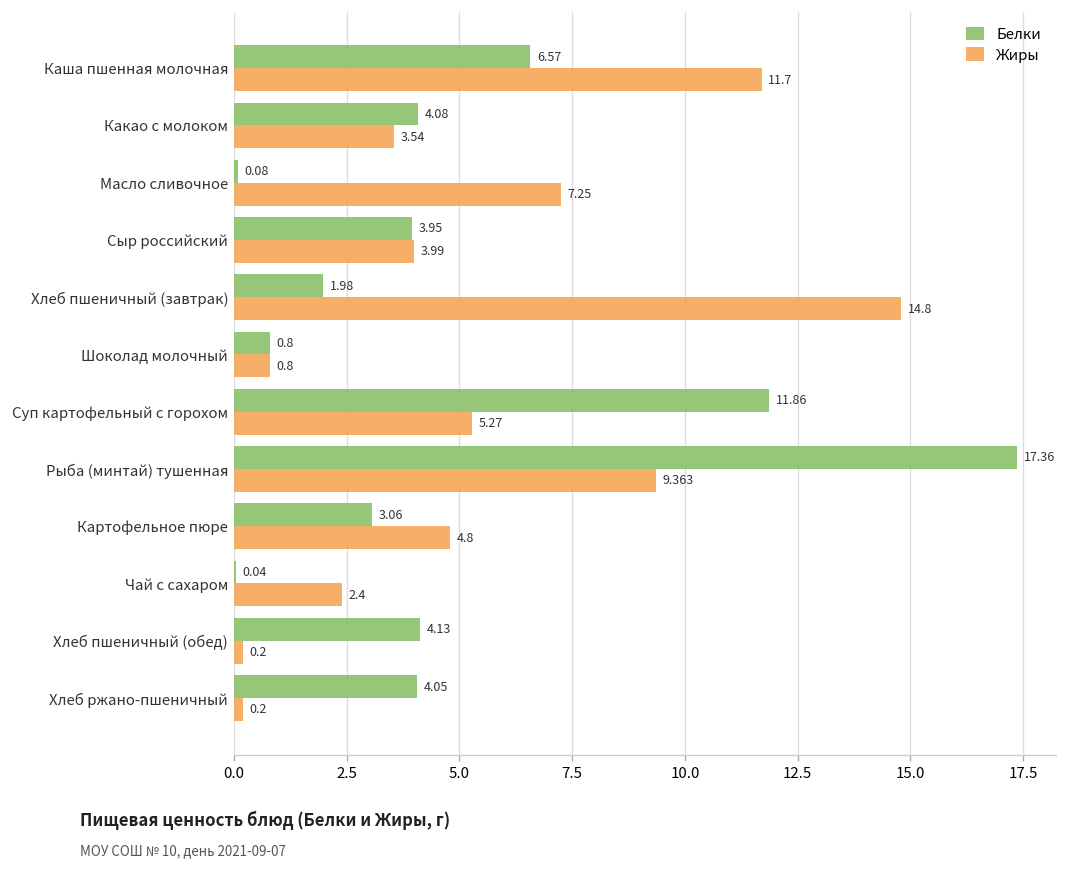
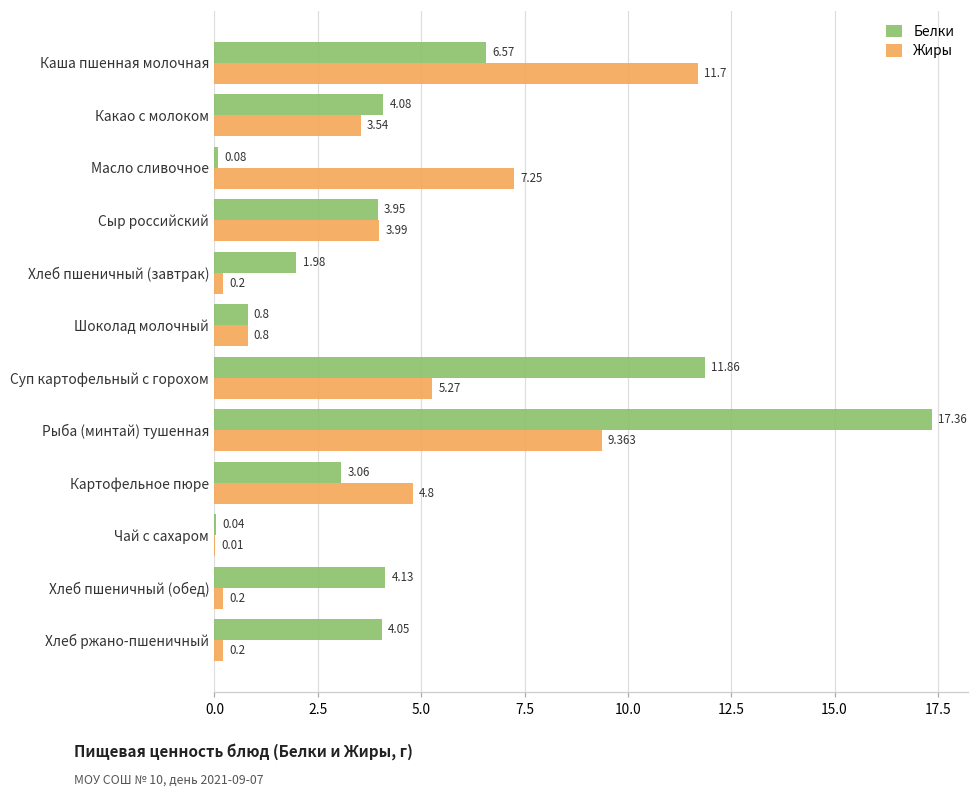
Жиры, Хлеб пшеничный (завтрак): 14.8 -> 0.2
Жиры, Чай с сахаром: 2.4 -> 0.01
